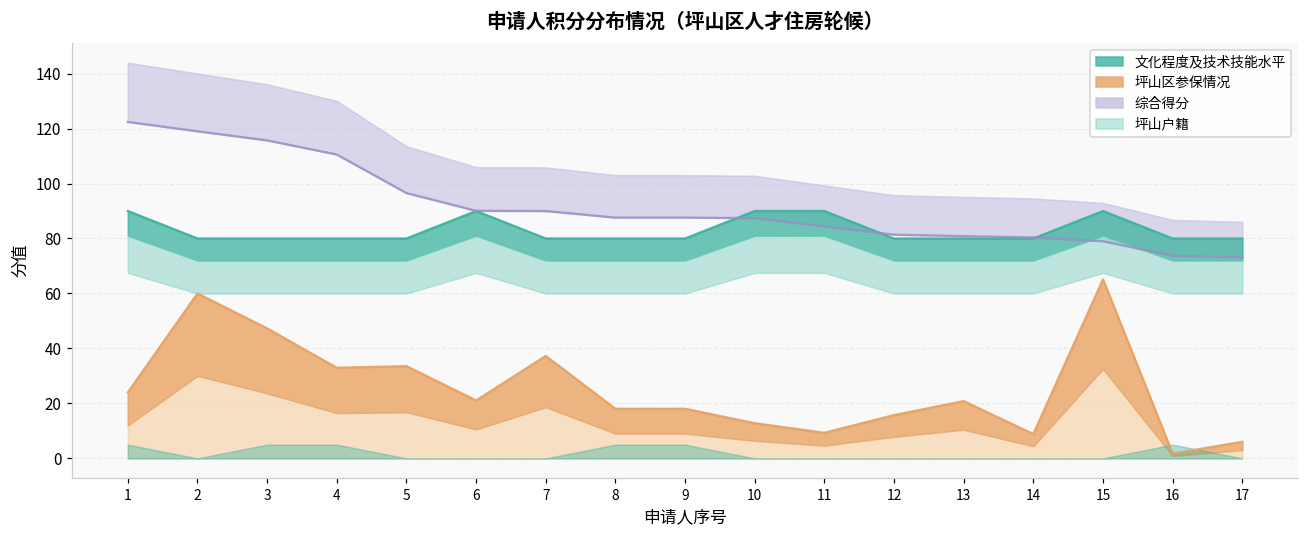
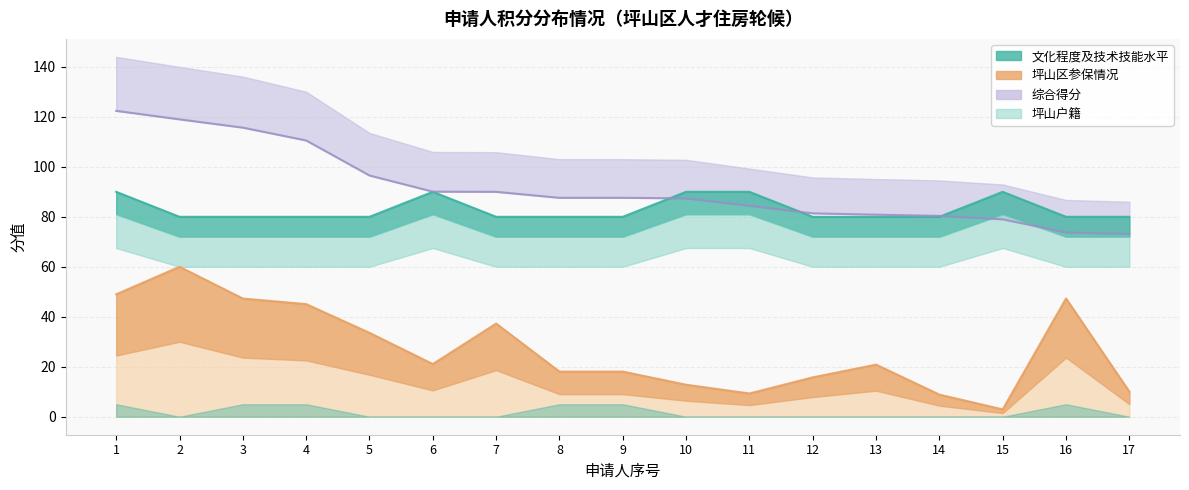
坪山区参保情况, 1: 24 -> 49
坪山区参保情况, 4: 33 -> 45
坪山区参保情况, 15: 65 -> 3
坪山区参保情况, 16: 2 -> 47
坪山区参保情况, 17: 6 -> 10
